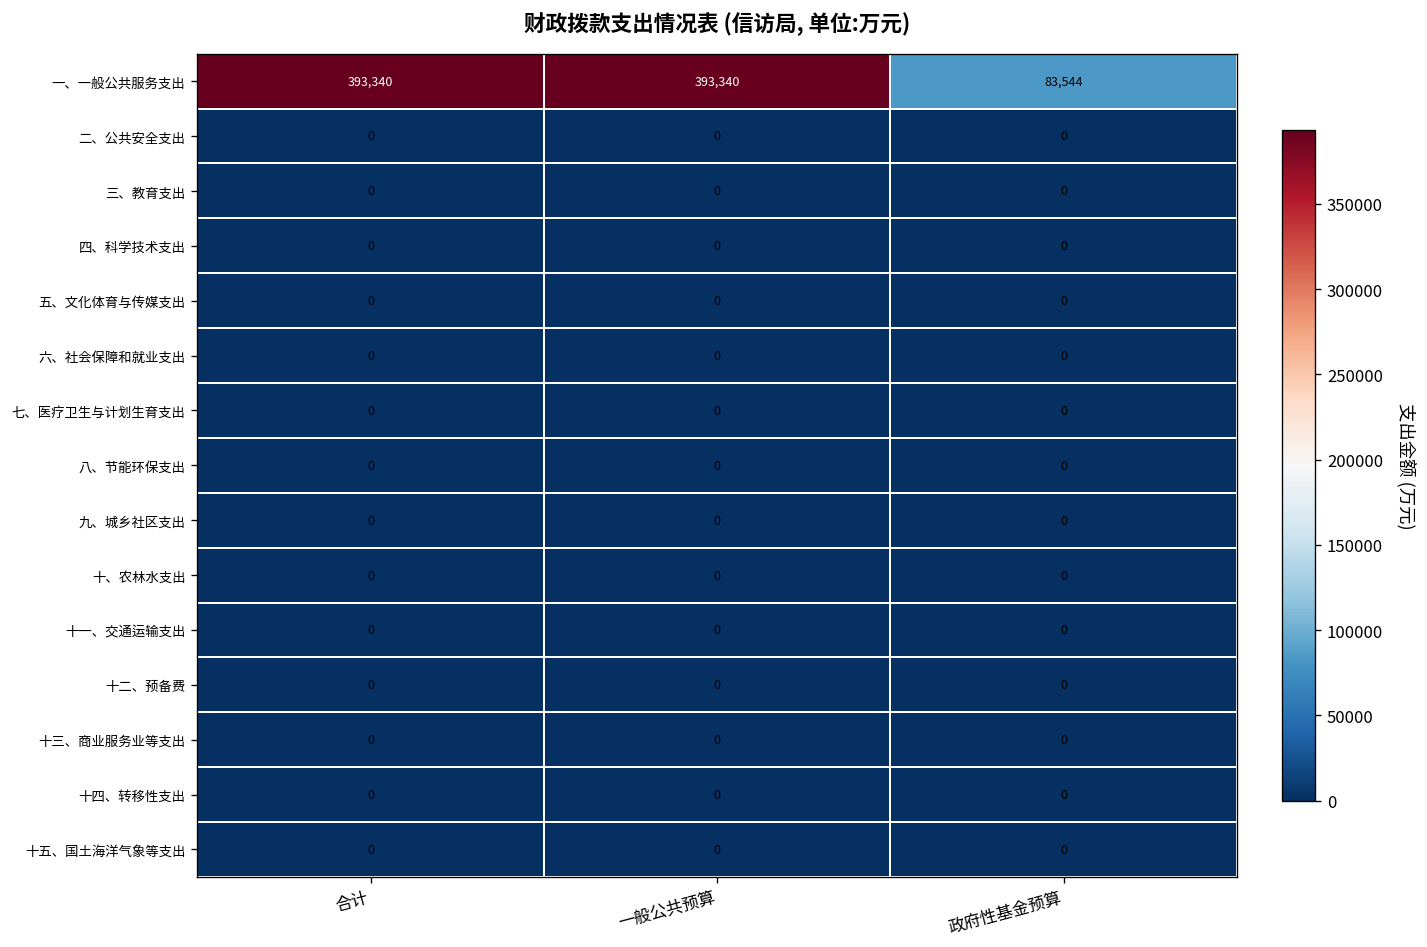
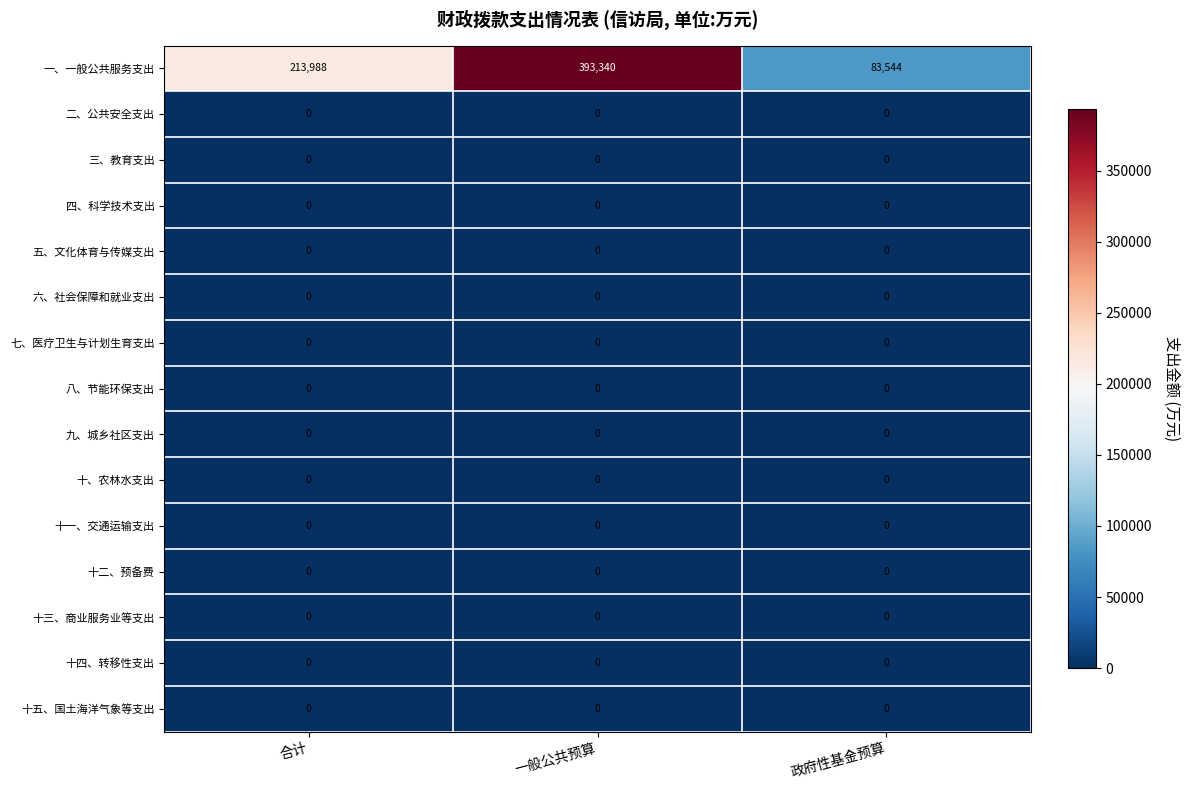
一、一般公共服务支出, 合计: 393,340 -> 213,988
